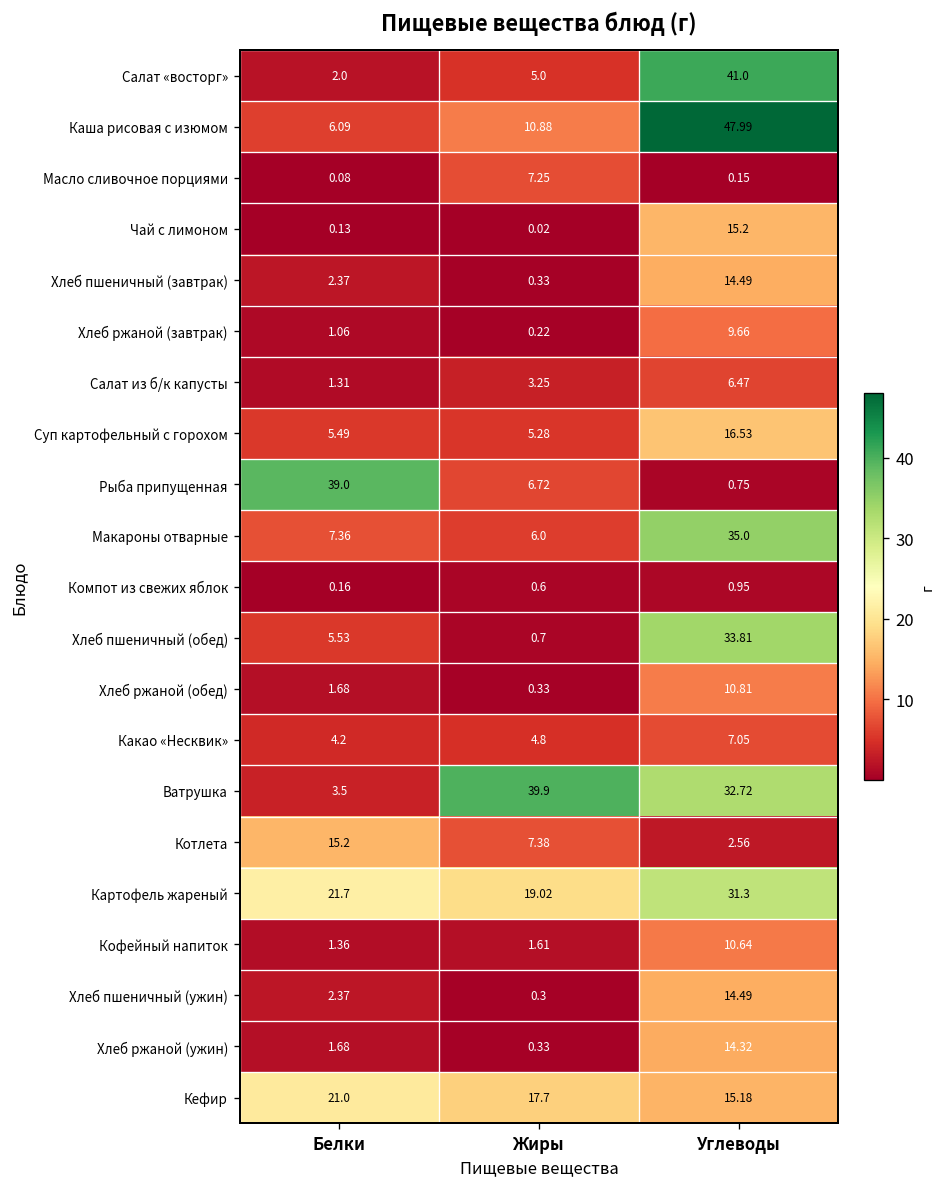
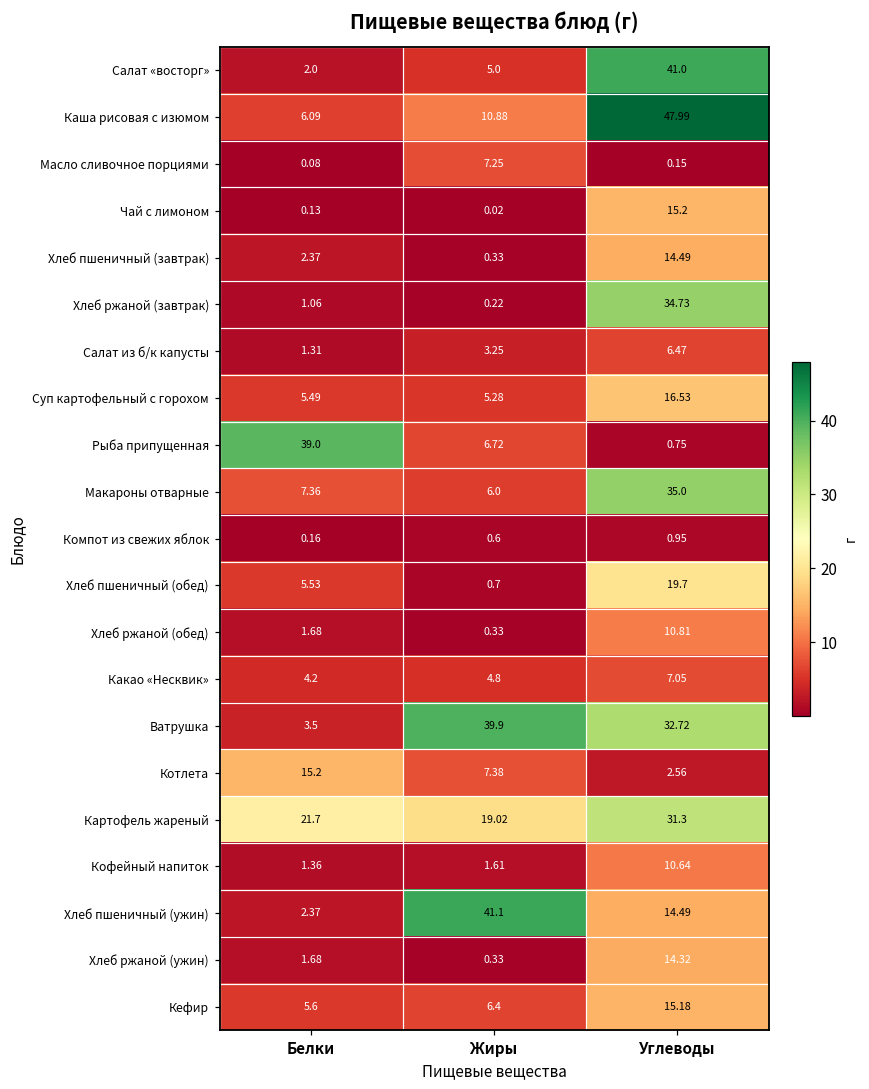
Хлеб ржаной (завтрак), Углеводы: 9.66 -> 34.73
Хлеб пшеничный (обед), Углеводы: 33.81 -> 19.7
Хлеб пшеничный (ужин), Жиры: 0.3 -> 41.1
Кефир, Белки: 21.0 -> 5.6
Кефир, Жиры: 17.7 -> 6.4
